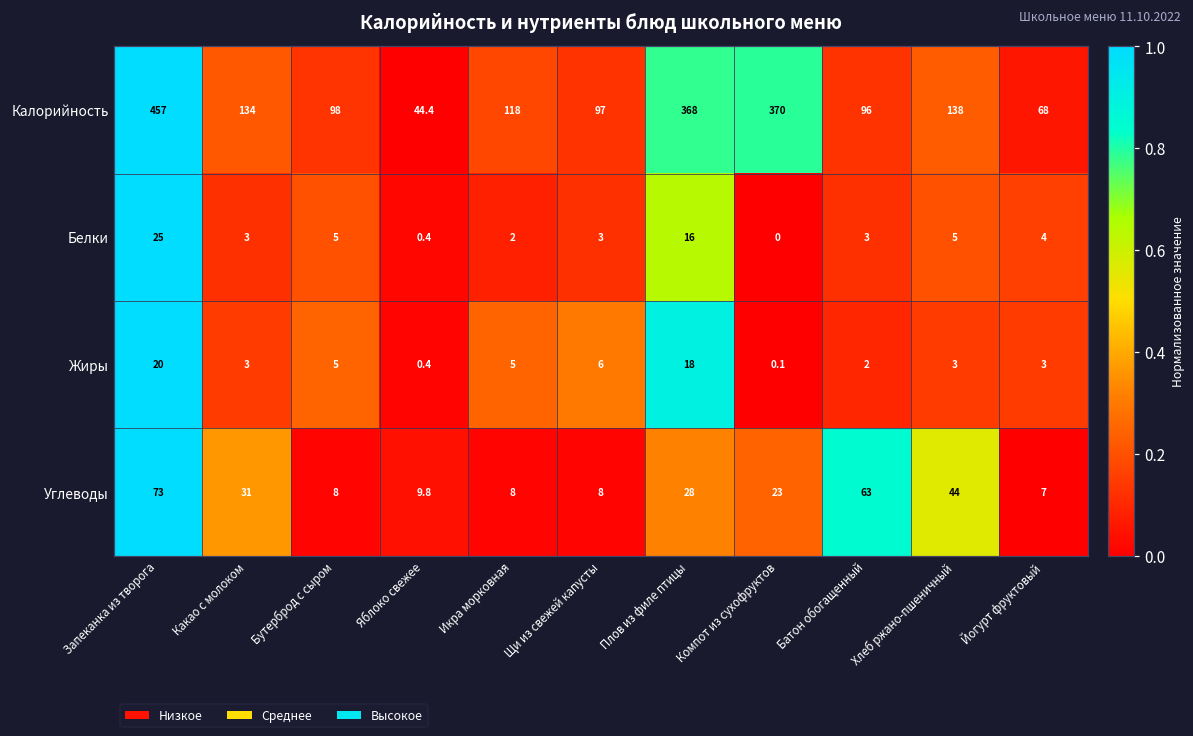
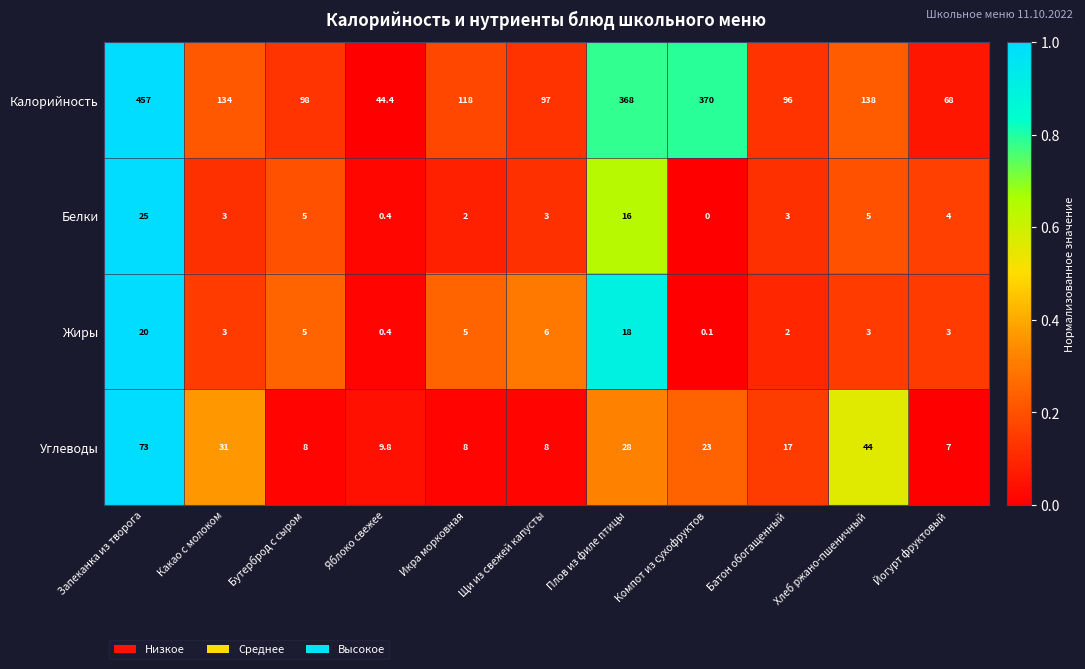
Углеводы, Батон обогащенный: 63 -> 17
